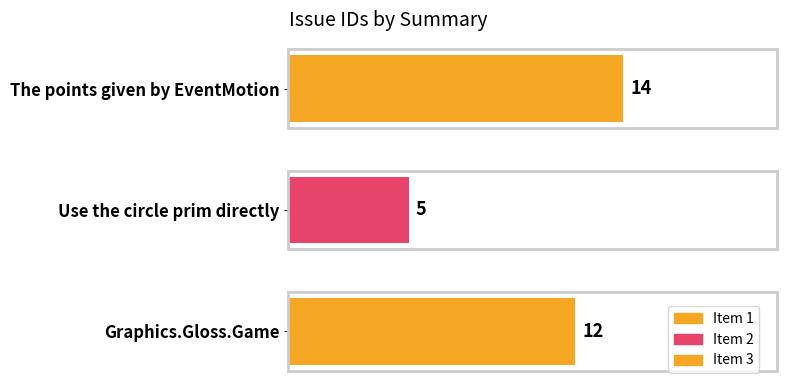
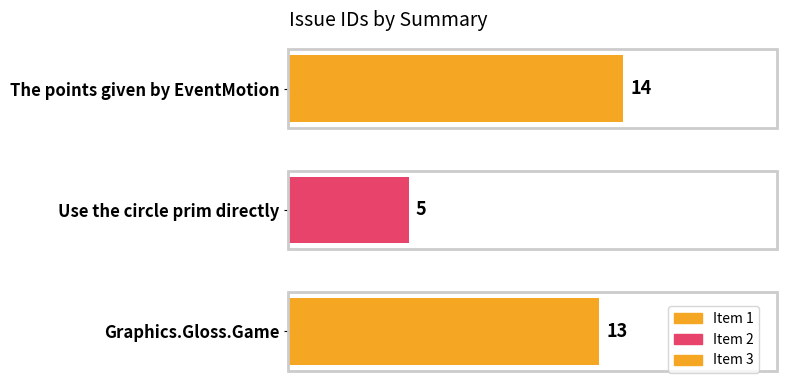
Graphics.Gloss.Game: 12 -> 13
